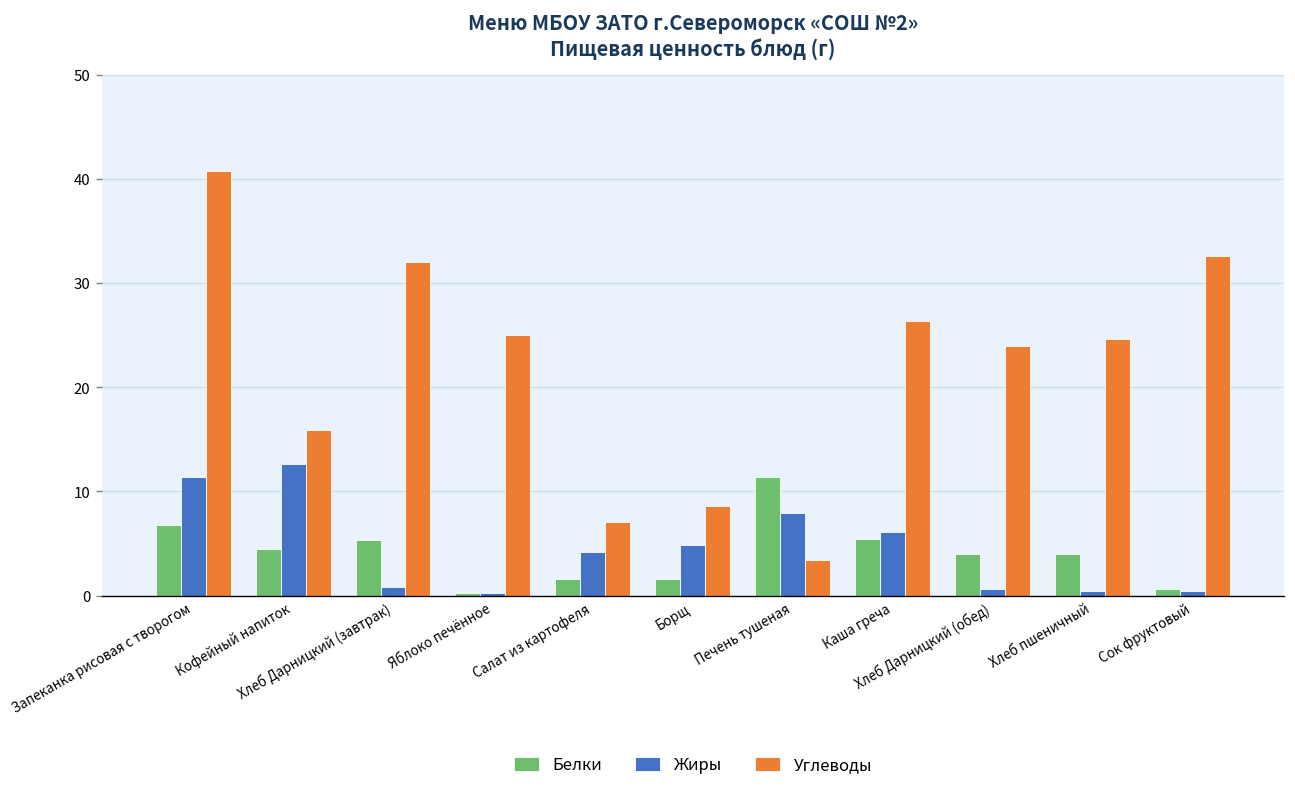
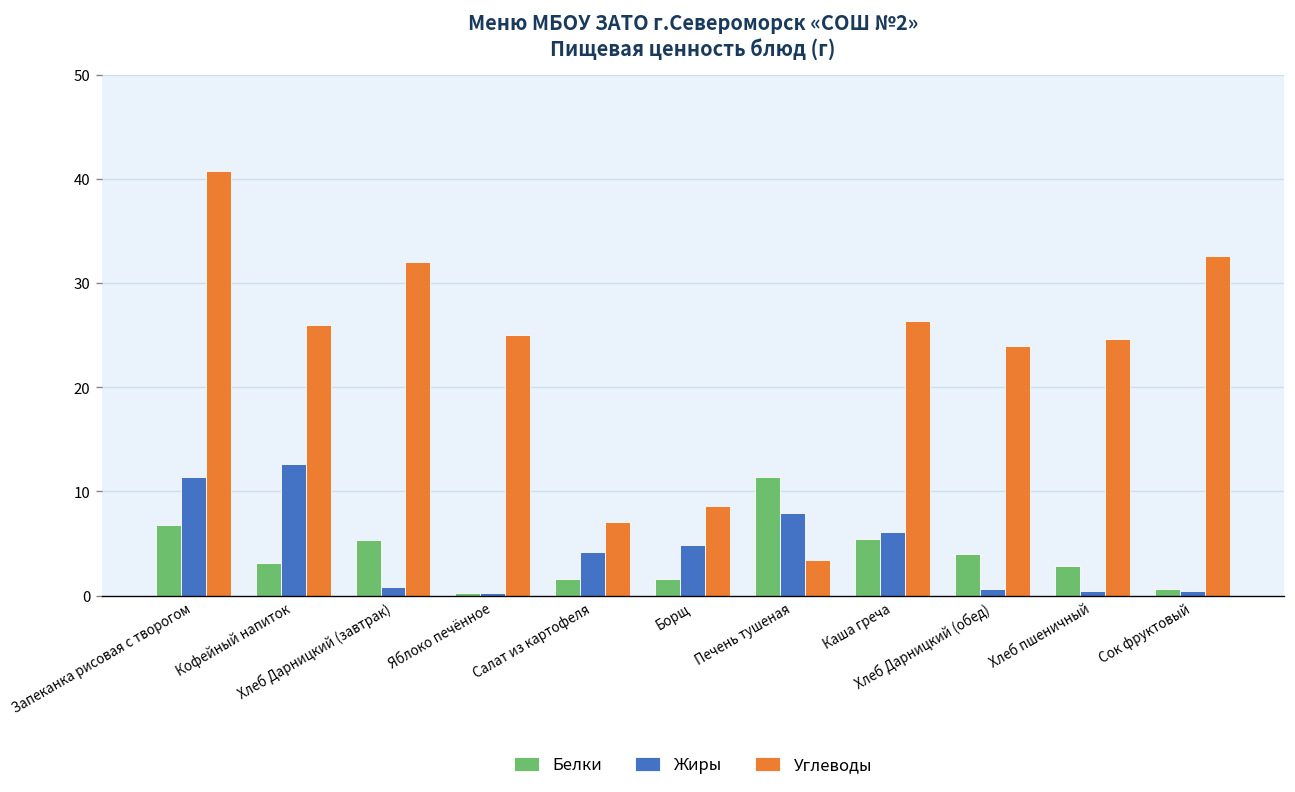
Белки, Кофейный напиток: 5 -> 3
Углеводы, Кофейный напиток: 16 -> 26
Белки, Хлеб пшеничный: 4 -> 3
